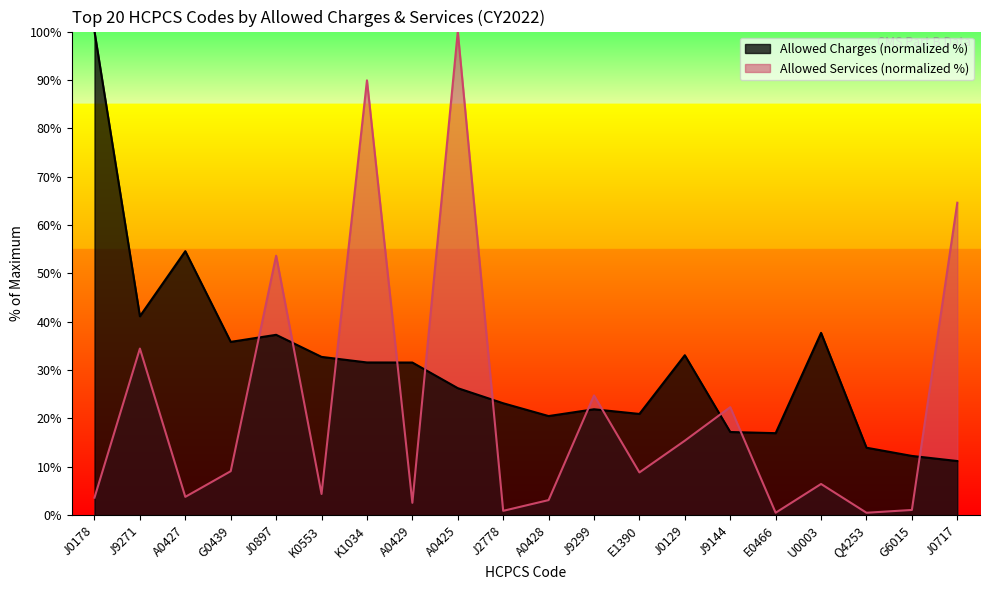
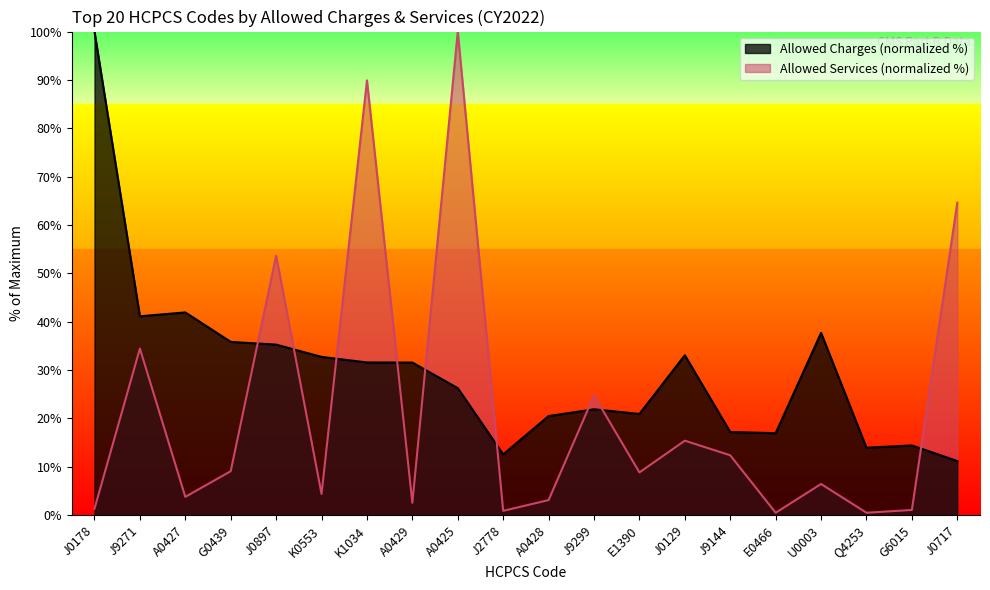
Allowed Services (normalized %), J0178: 4% -> 1%
Allowed Charges (normalized %), A0427: 55% -> 42%
Allowed Charges (normalized %), J0897: 37% -> 35%
Allowed Charges (normalized %), J2778: 23% -> 13%
Allowed Services (normalized %), J9144: 22% -> 12%
Allowed Charges (normalized %), G6015: 12% -> 14%
